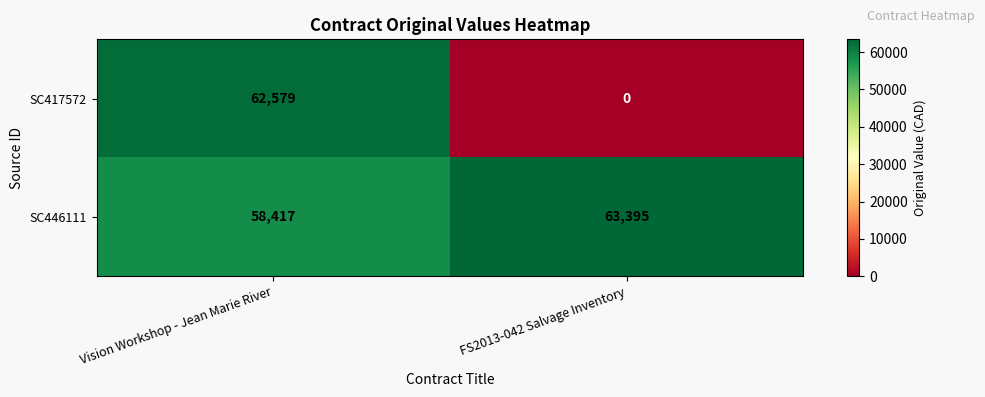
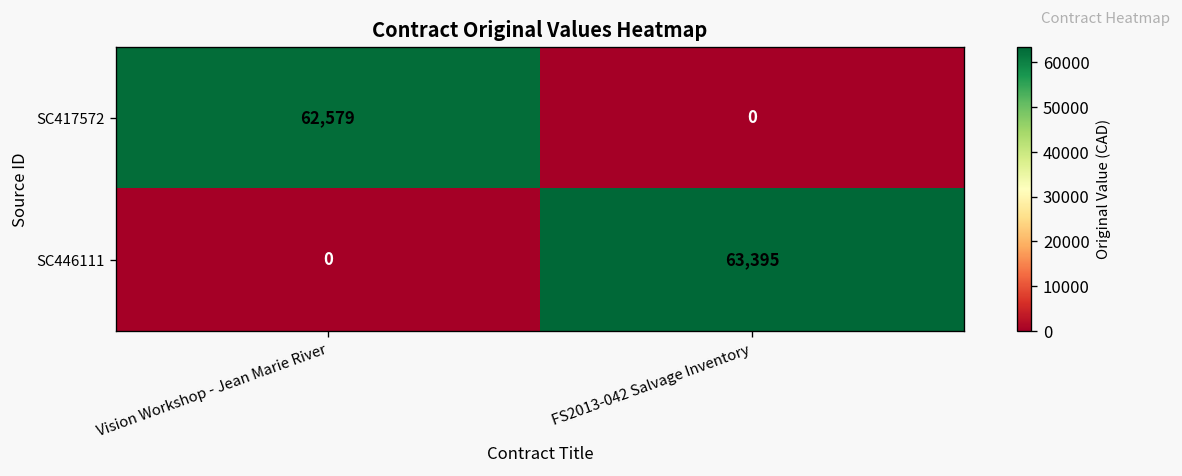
SC446111, Vision Workshop - Jean Marie River: 58,417 -> 0
